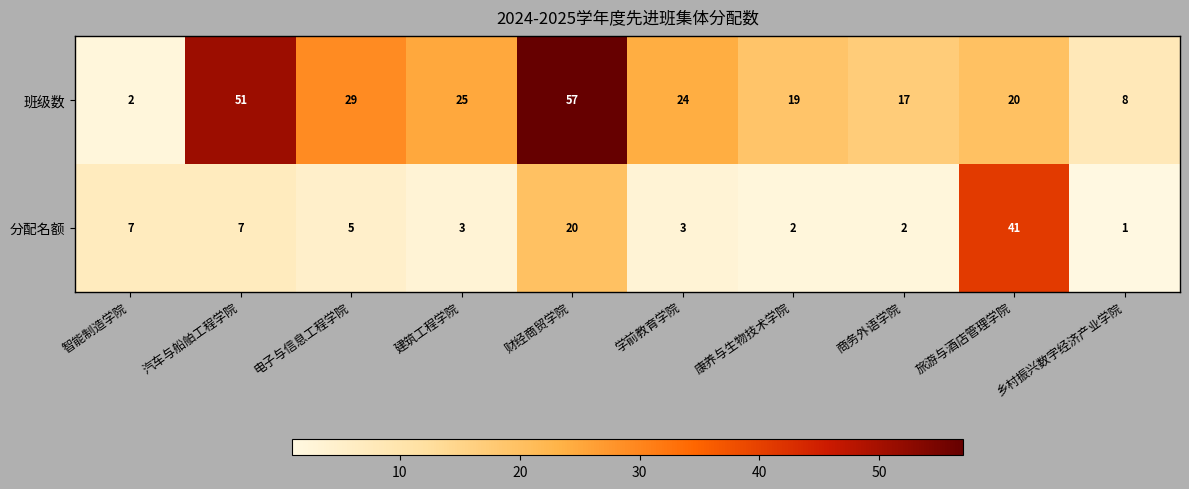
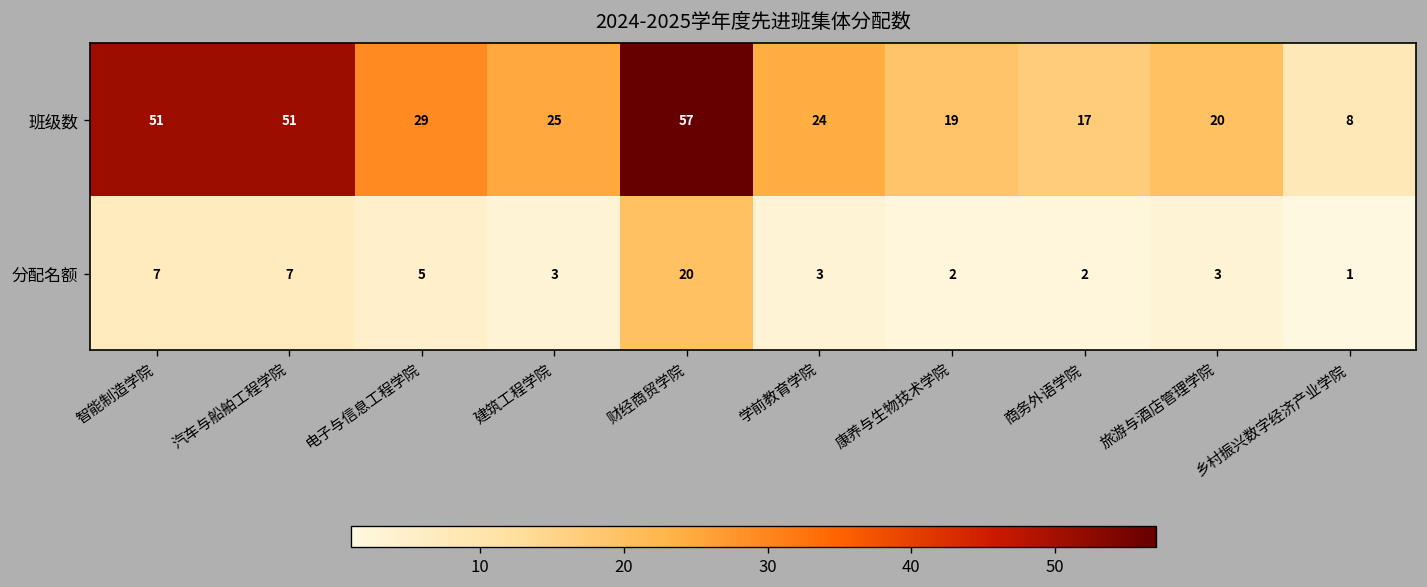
班级数, 智能制造学院: 2 -> 51
分配名额, 旅游与酒店管理学院: 41 -> 3
